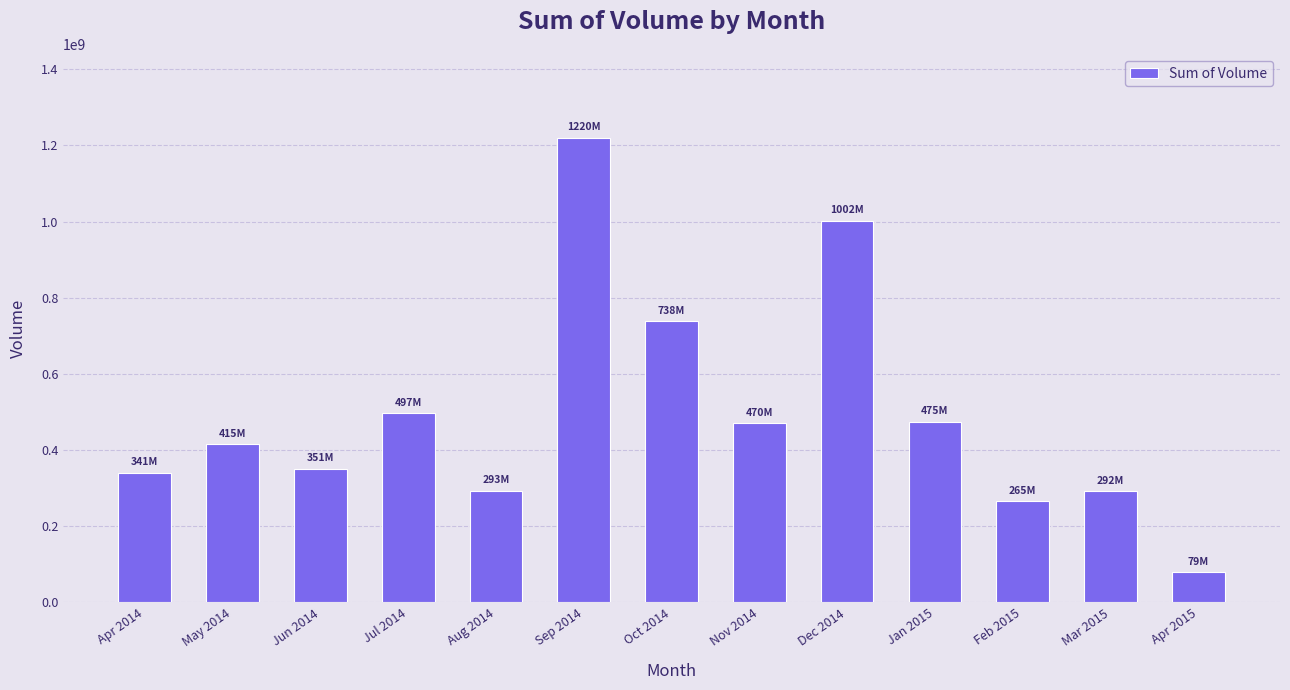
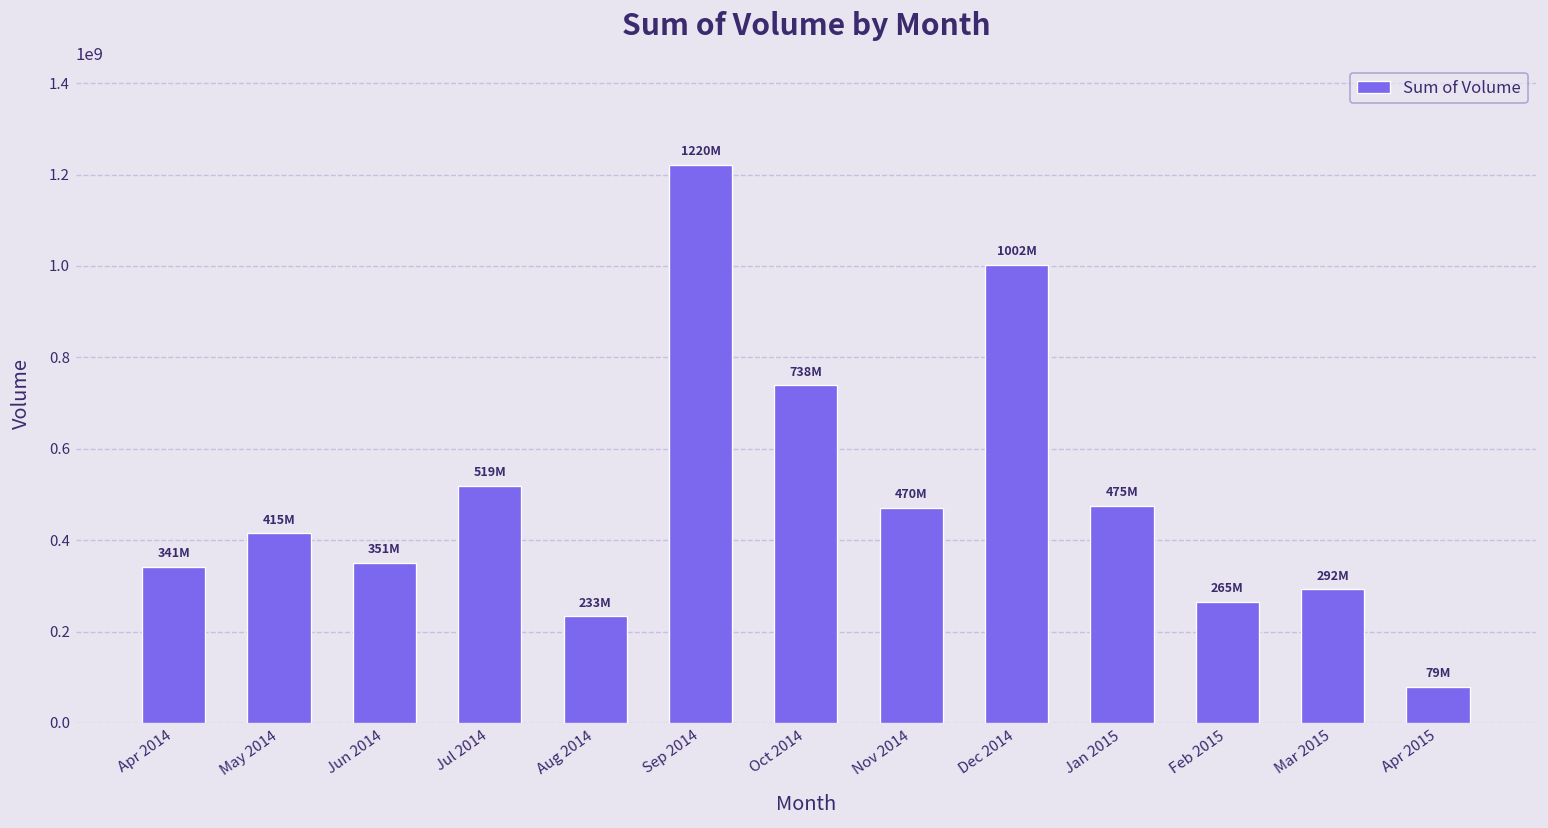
Jul 2014: 497M -> 519M
Aug 2014: 293M -> 233M
